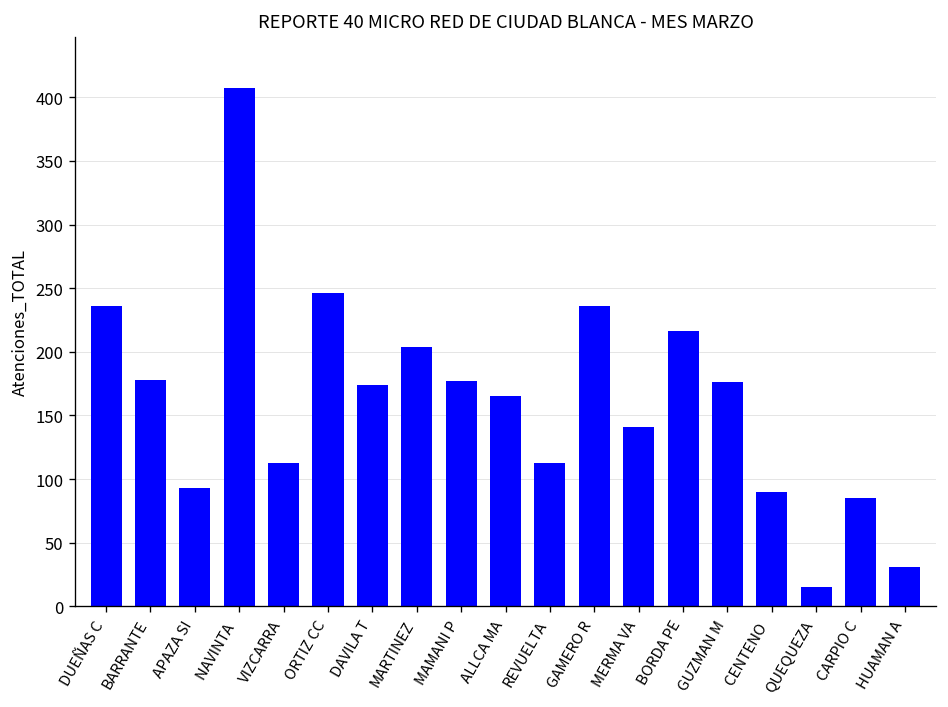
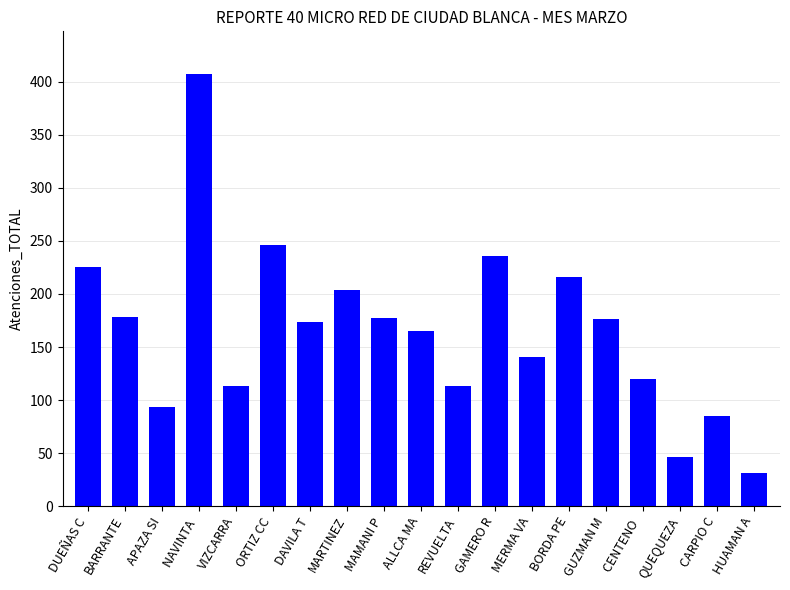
DUEÑAS C: 236 -> 225
CENTENO: 90 -> 120
QUEQUEZA: 15 -> 46
